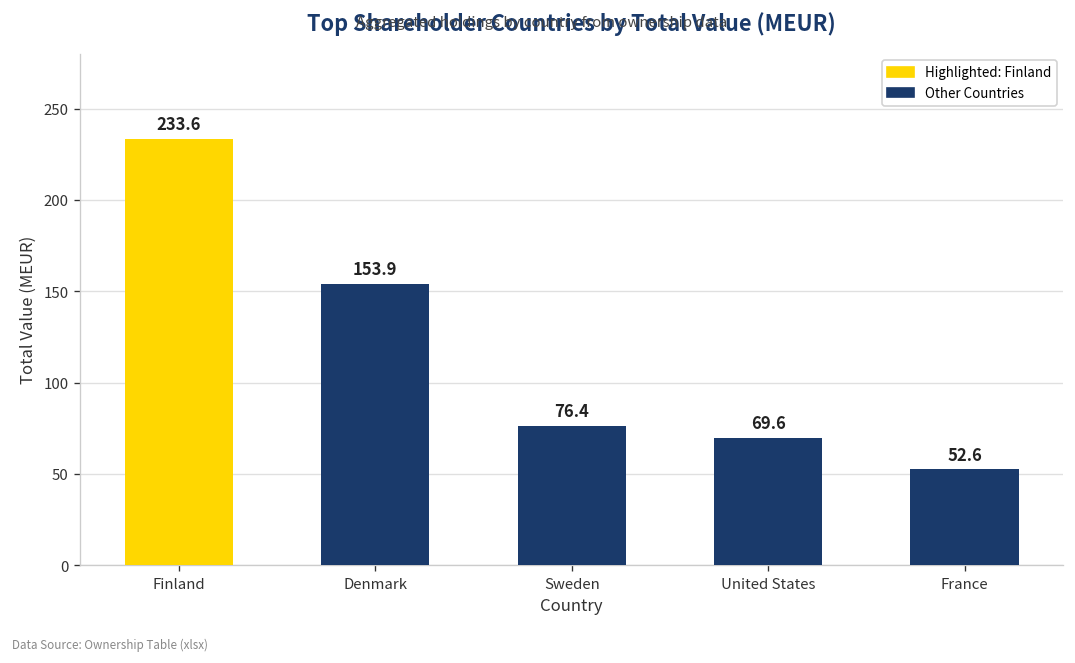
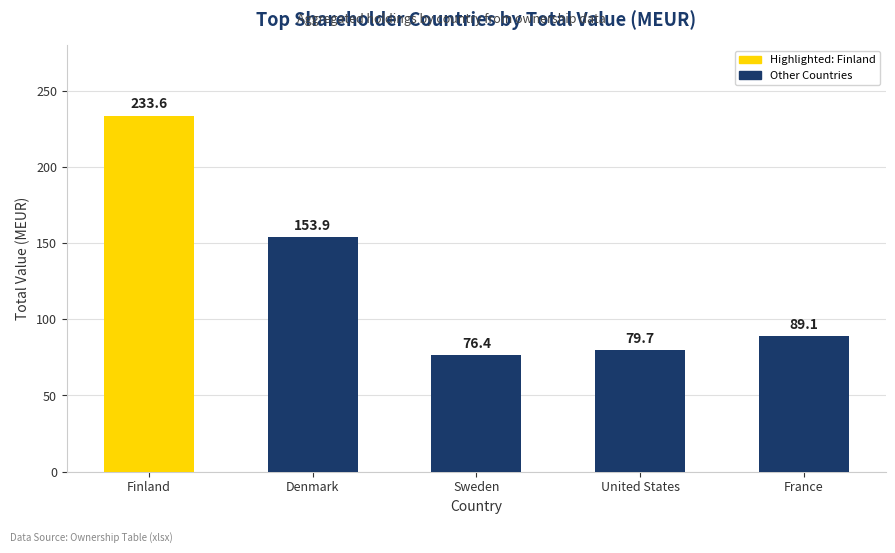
United States: 69.6 -> 79.7
France: 52.6 -> 89.1
